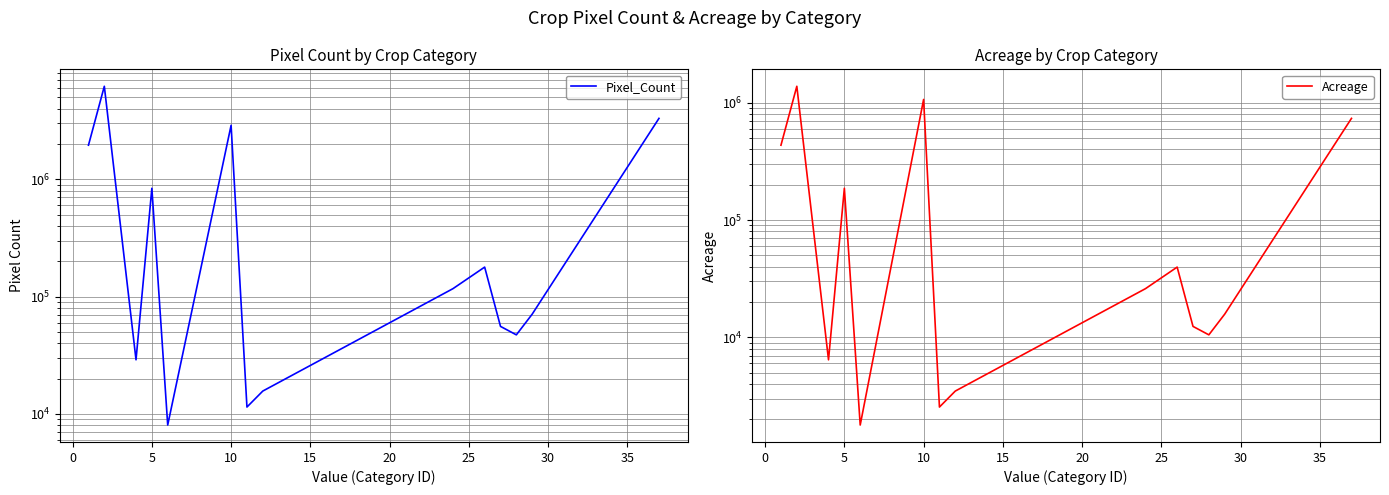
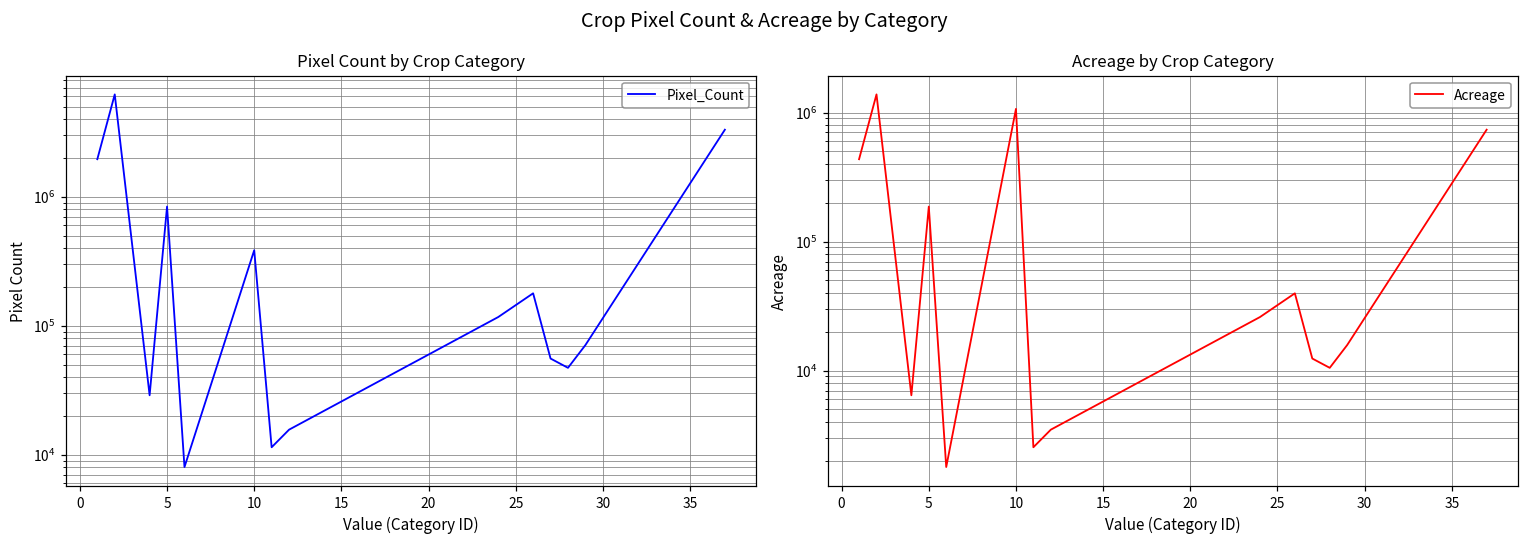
Pixel Count by Crop Category, 10: 2900000 -> 390000
